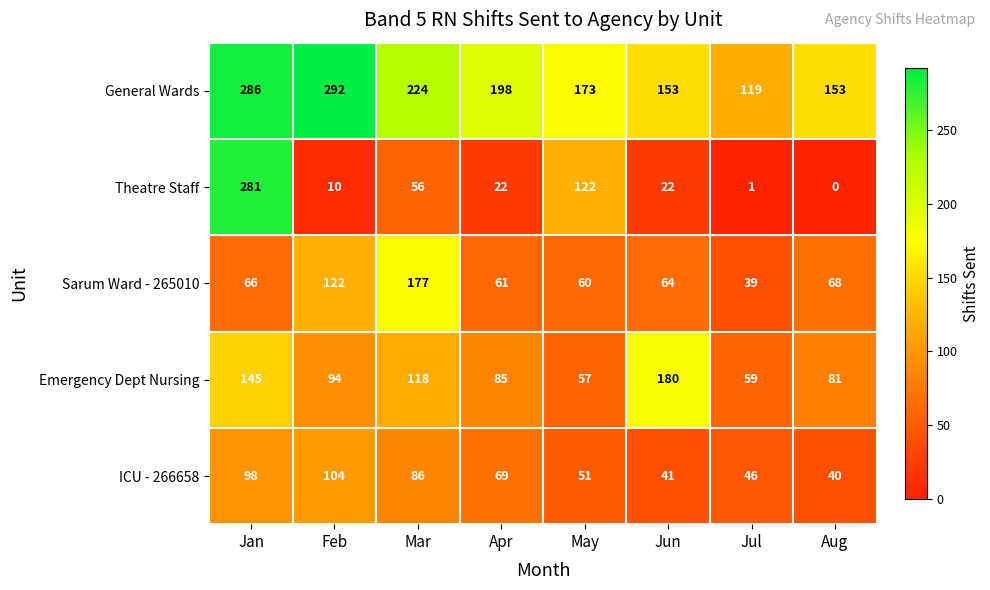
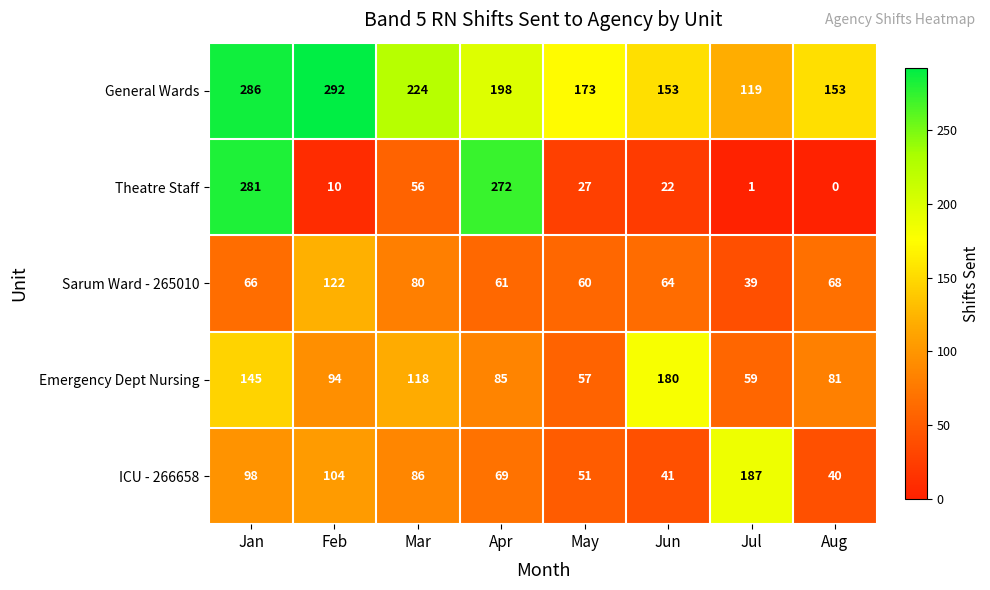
Theatre Staff, Apr: 22 -> 272
Theatre Staff, May: 122 -> 27
Sarum Ward - 265010, Mar: 177 -> 80
ICU - 266658, Jul: 46 -> 187
